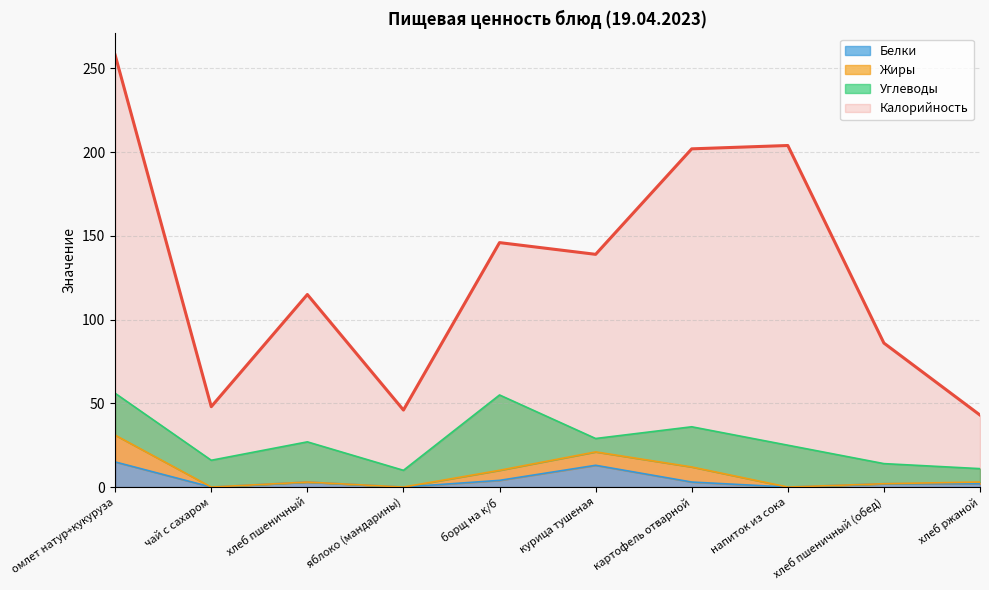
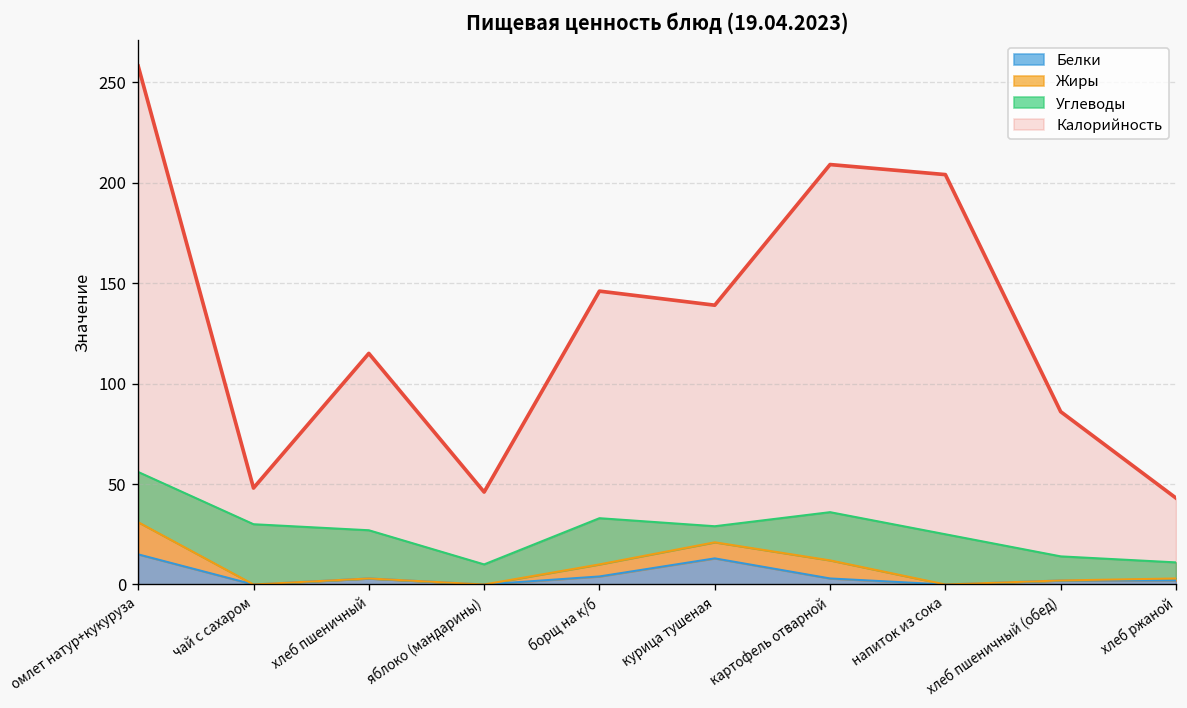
Углеводы, чай с сахаром: 16 -> 30
Углеводы, борщ на к/б: 45 -> 23
Калорийность, картофель отварной: 202 -> 209
